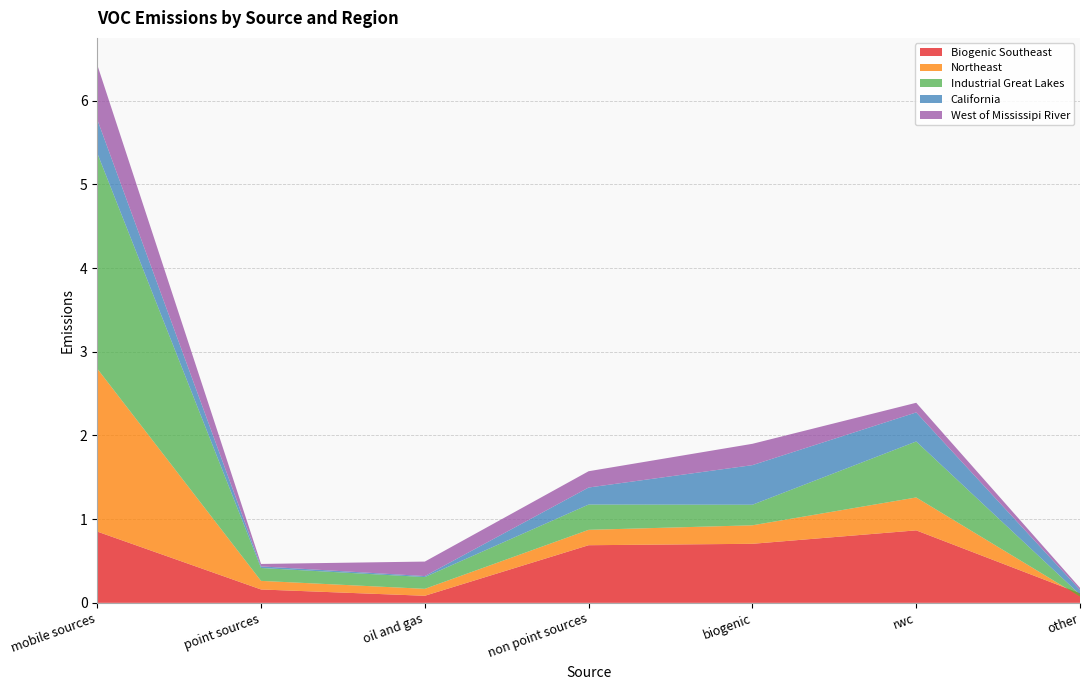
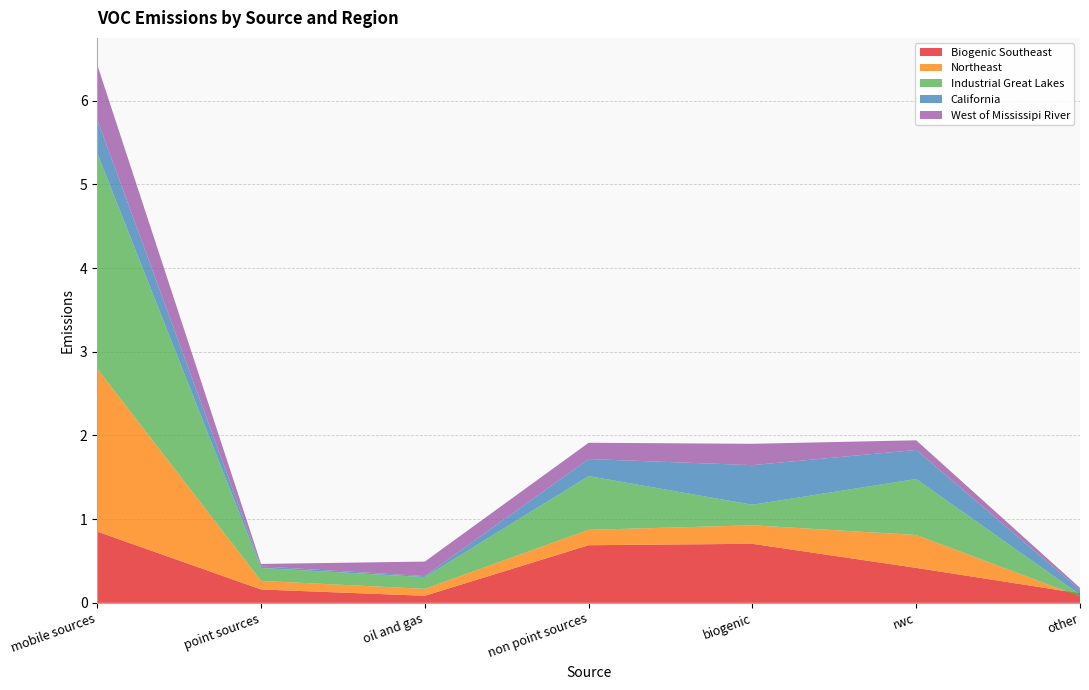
Industrial Great Lakes, non point sources: 0.3 -> 0.6
Biogenic Southeast, rwc: 0.9 -> 0.4
